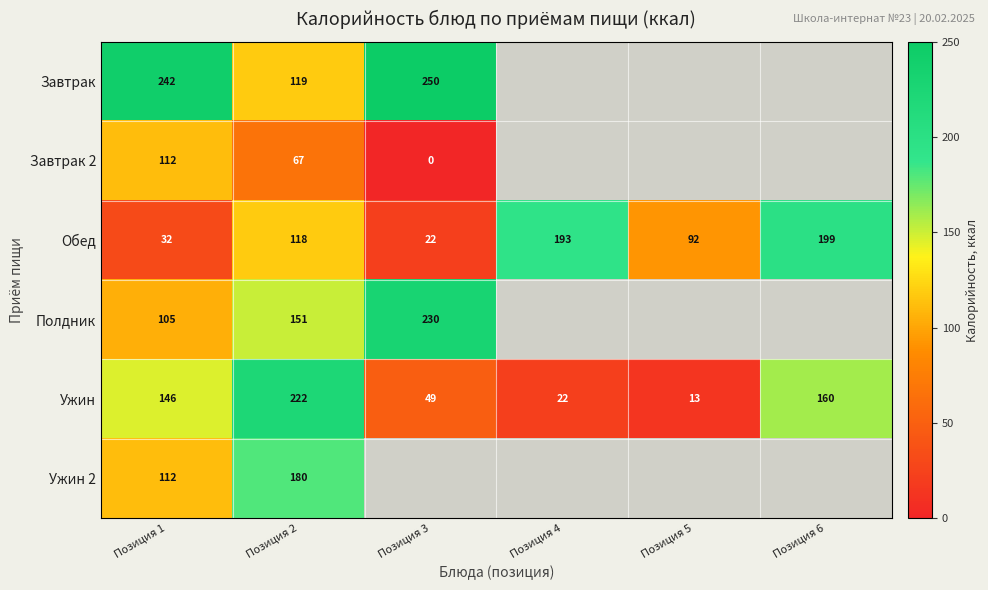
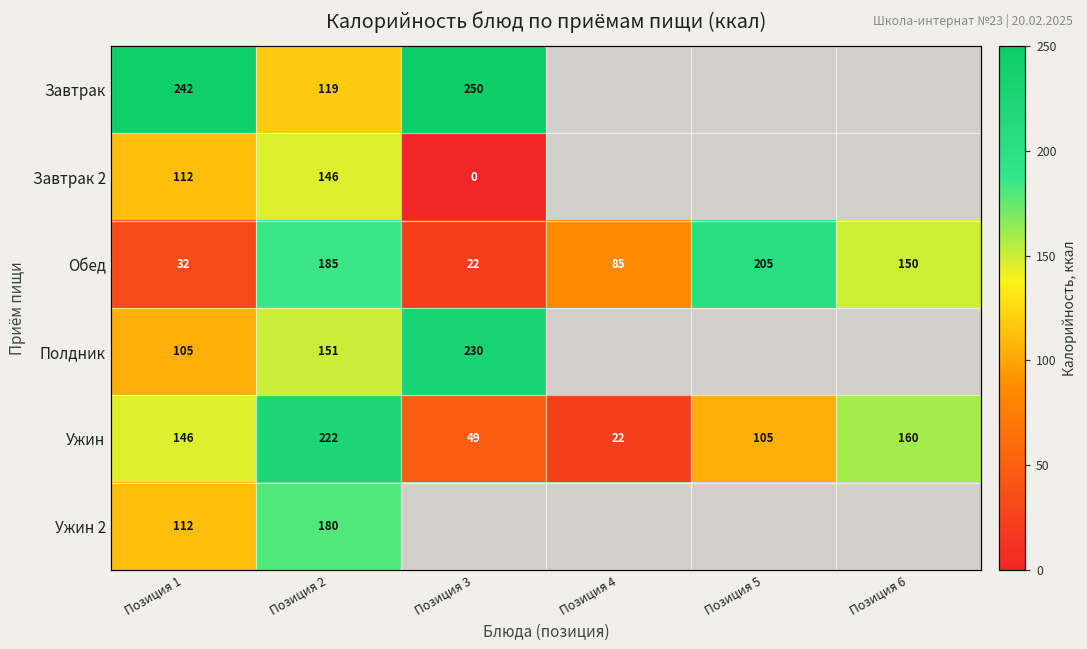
Завтрак 2, Позиция 2: 67 -> 146
Обед, Позиция 2: 118 -> 185
Обед, Позиция 4: 193 -> 85
Обед, Позиция 5: 92 -> 205
Обед, Позиция 6: 199 -> 150
Ужин, Позиция 5: 13 -> 105
